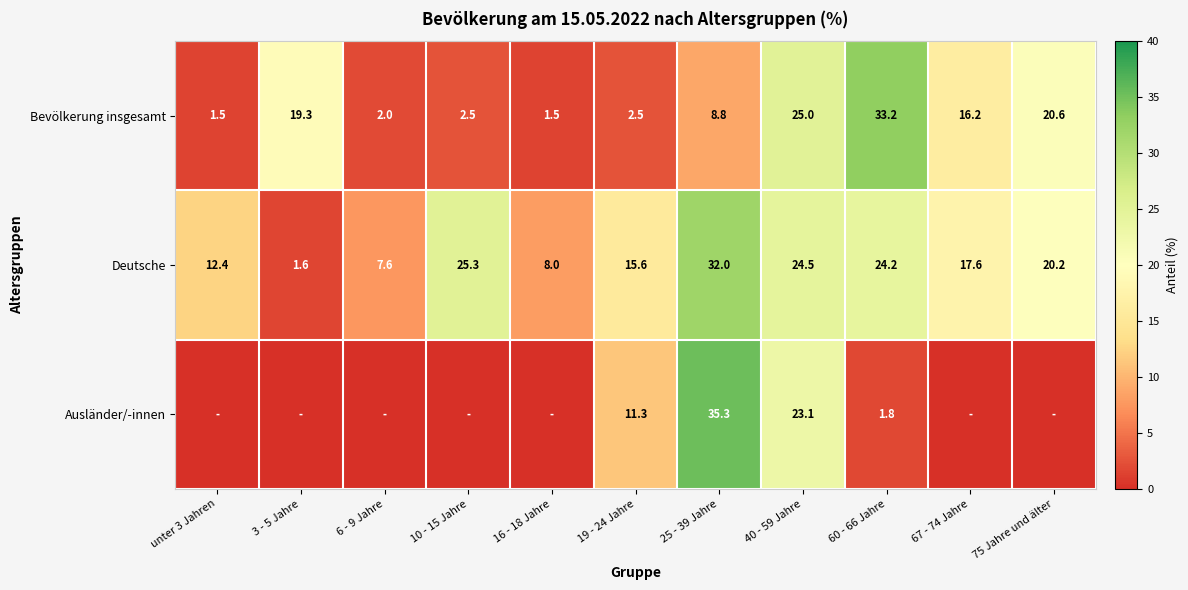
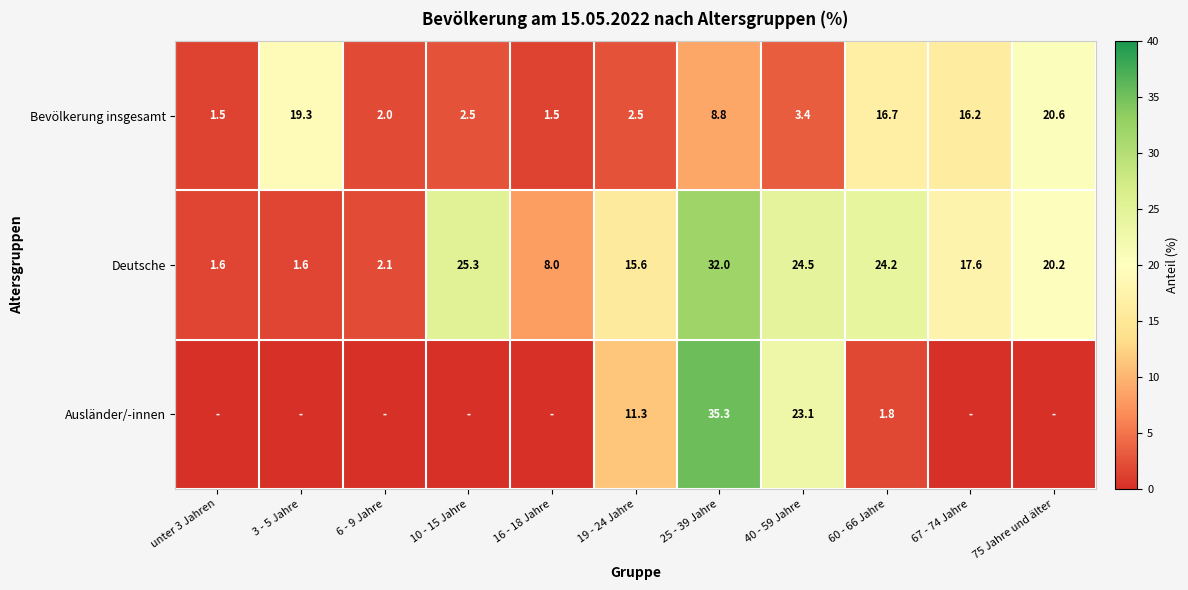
Bevölkerung insgesamt, 40 - 59 Jahre: 25.0 -> 3.4
Bevölkerung insgesamt, 60 - 66 Jahre: 33.2 -> 16.7
Deutsche, unter 3 Jahren: 12.4 -> 1.6
Deutsche, 6 - 9 Jahre: 7.6 -> 2.1
